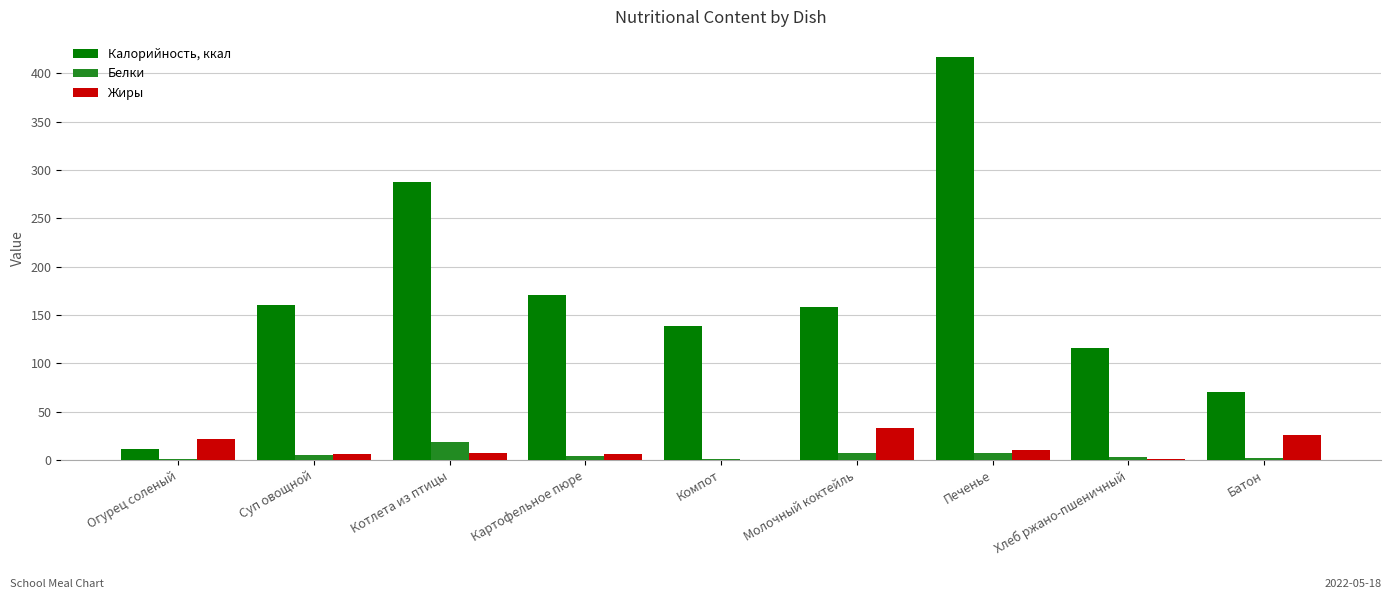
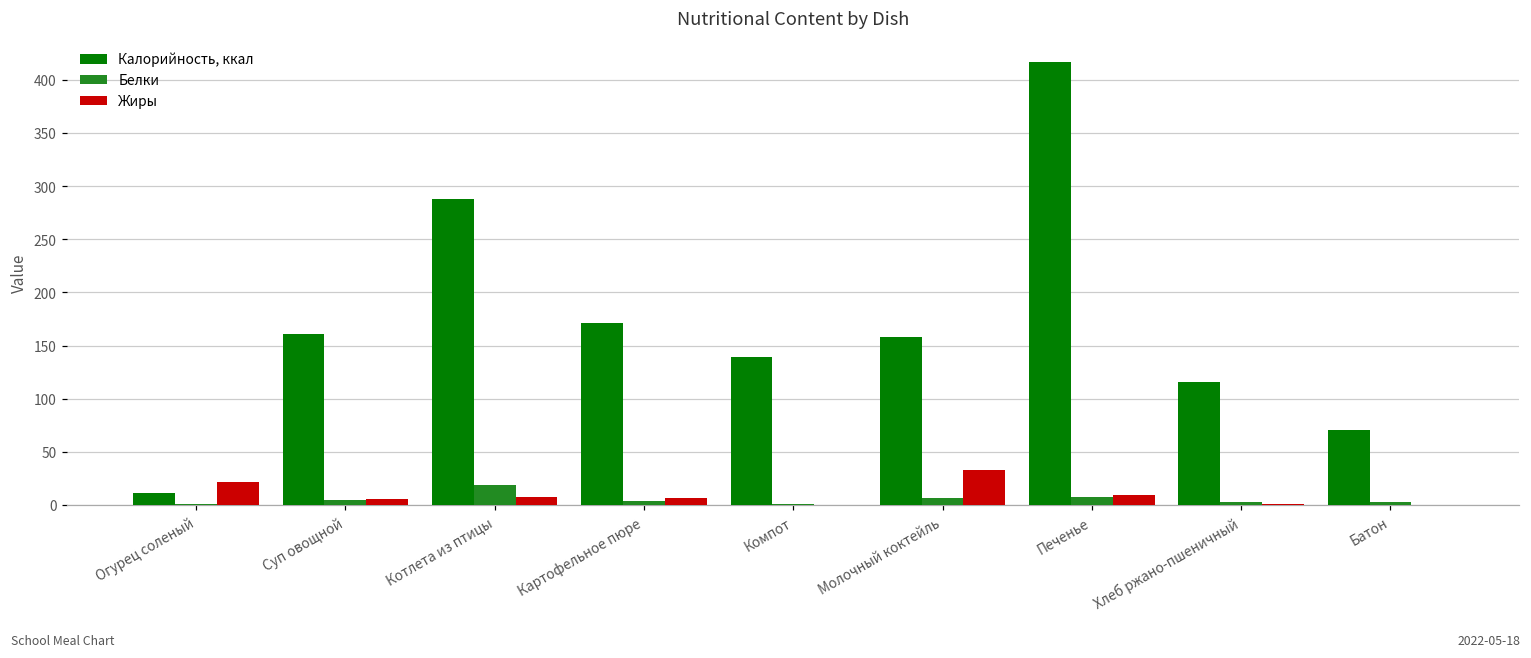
Жиры, Батон: 30 -> 0
